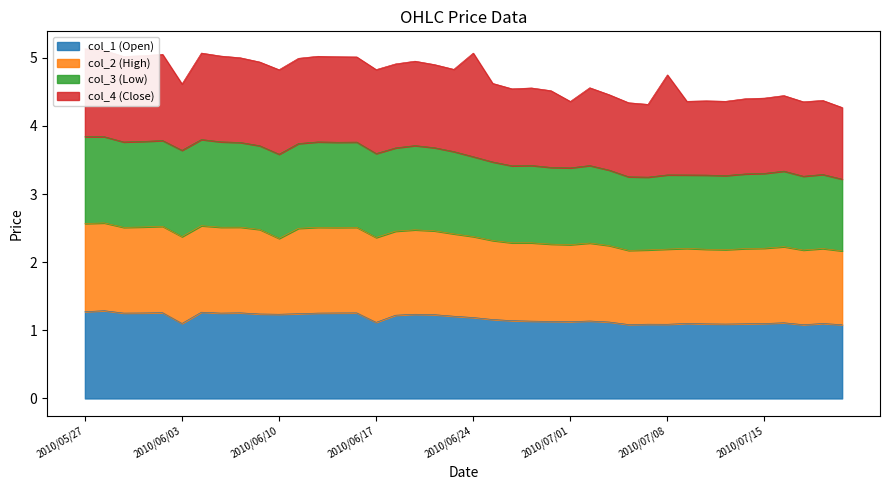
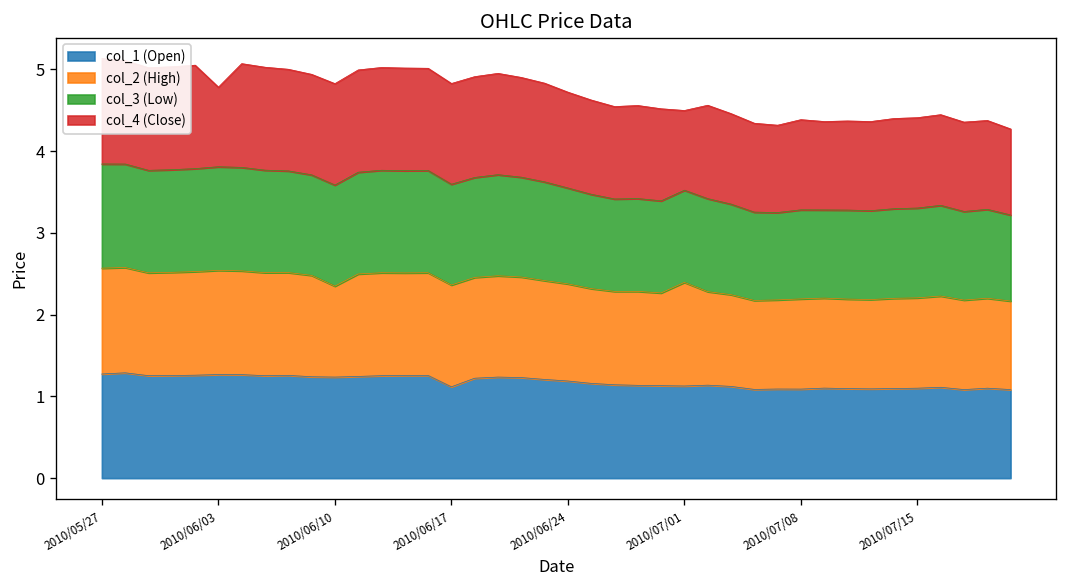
col_1 (Open), 2010/06/03: 1.1 -> 1.3
col_4 (Close), 2010/06/24: 1.5 -> 1.2
col_2 (High), 2010/07/01: 1.1 -> 1.3
col_4 (Close), 2010/07/08: 1.5 -> 1.1
